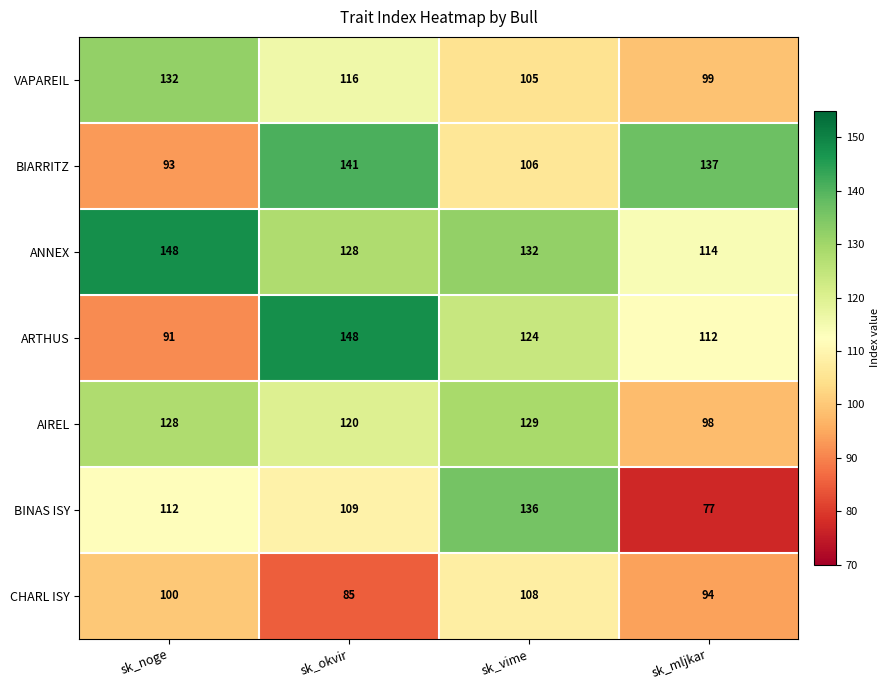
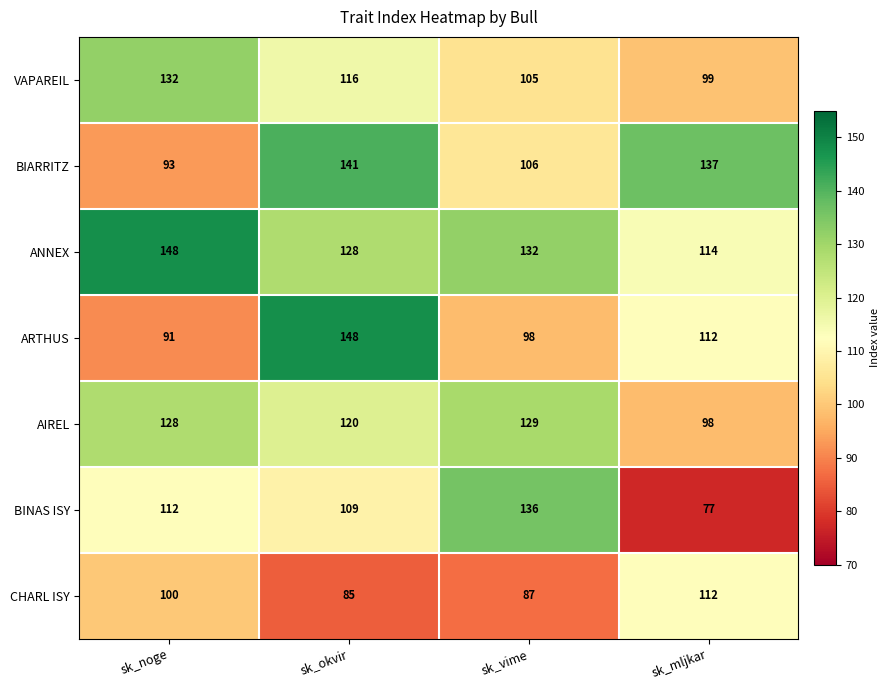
ARTHUS, sk_vime: 124 -> 98
CHARL ISY, sk_vime: 108 -> 87
CHARL ISY, sk_mljkar: 94 -> 112
